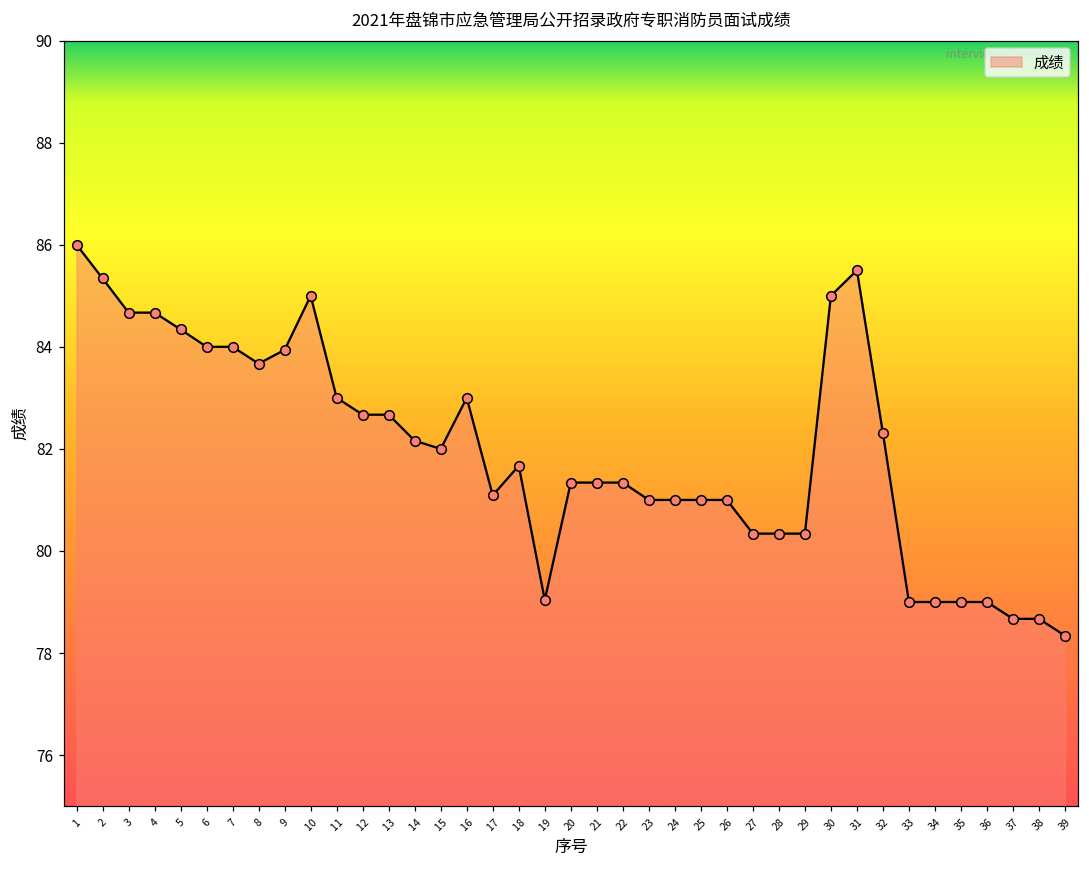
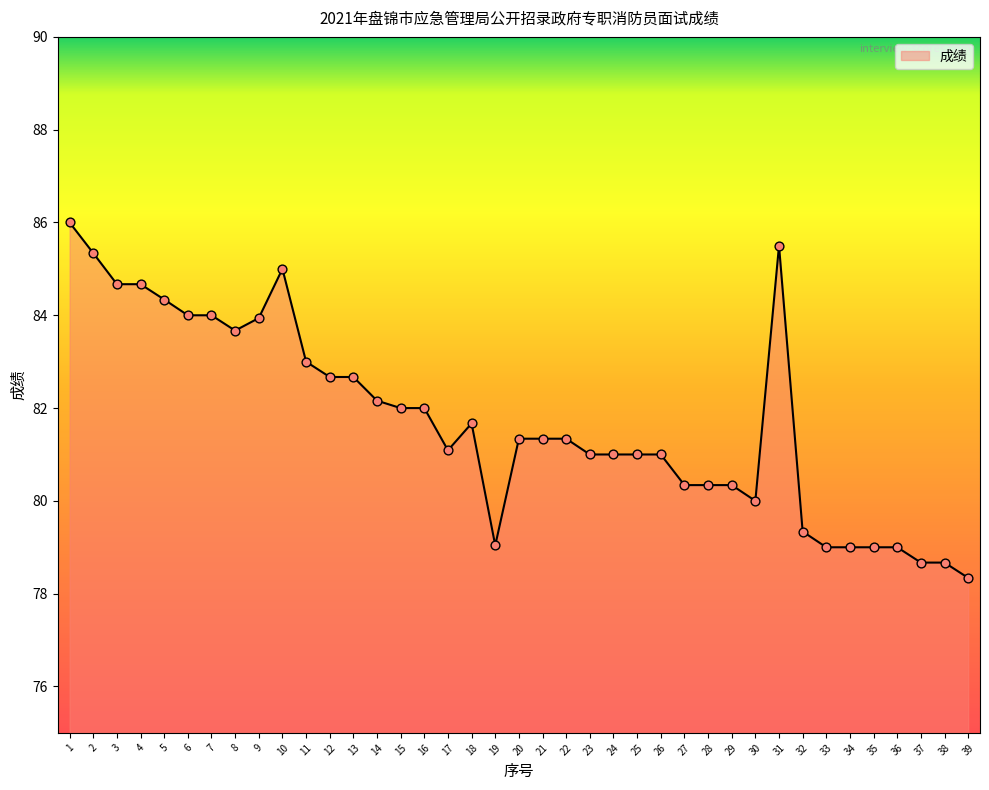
16: 83 -> 82
30: 85 -> 80
32: 82.3 -> 79.3
